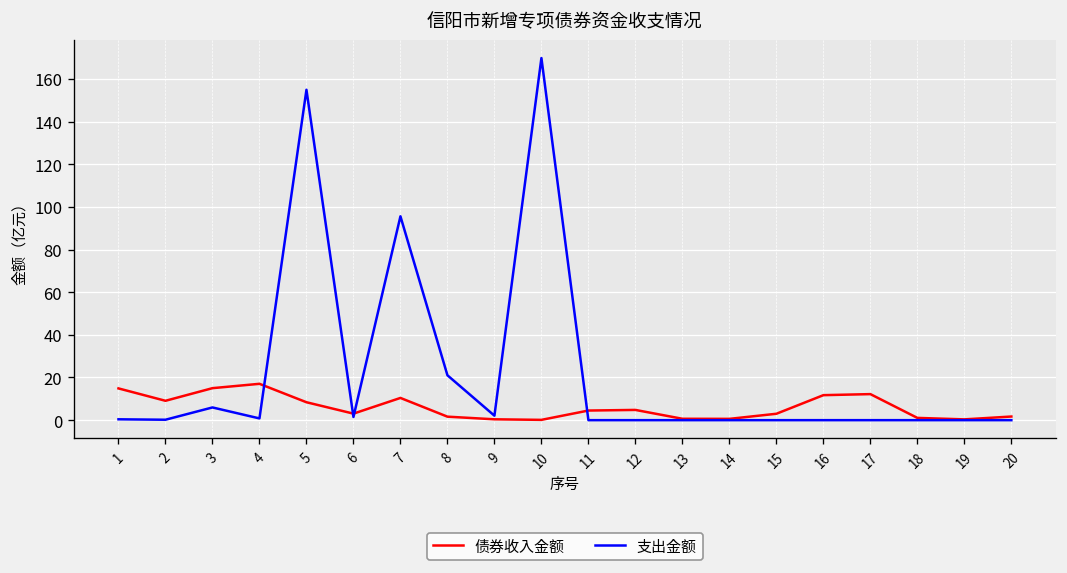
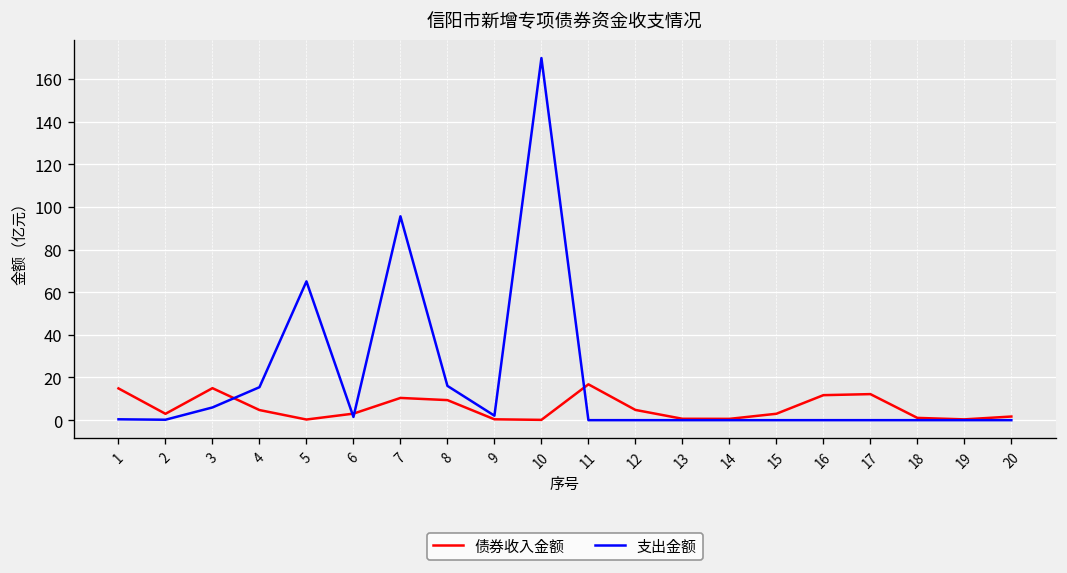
债券收入金额, 2: 9 -> 3
债券收入金额, 4: 17 -> 5
支出金额, 4: 1 -> 15
债券收入金额, 5: 8 -> 0
支出金额, 5: 155 -> 65
债券收入金额, 8: 2 -> 9
支出金额, 8: 21 -> 16
债券收入金额, 11: 5 -> 17
